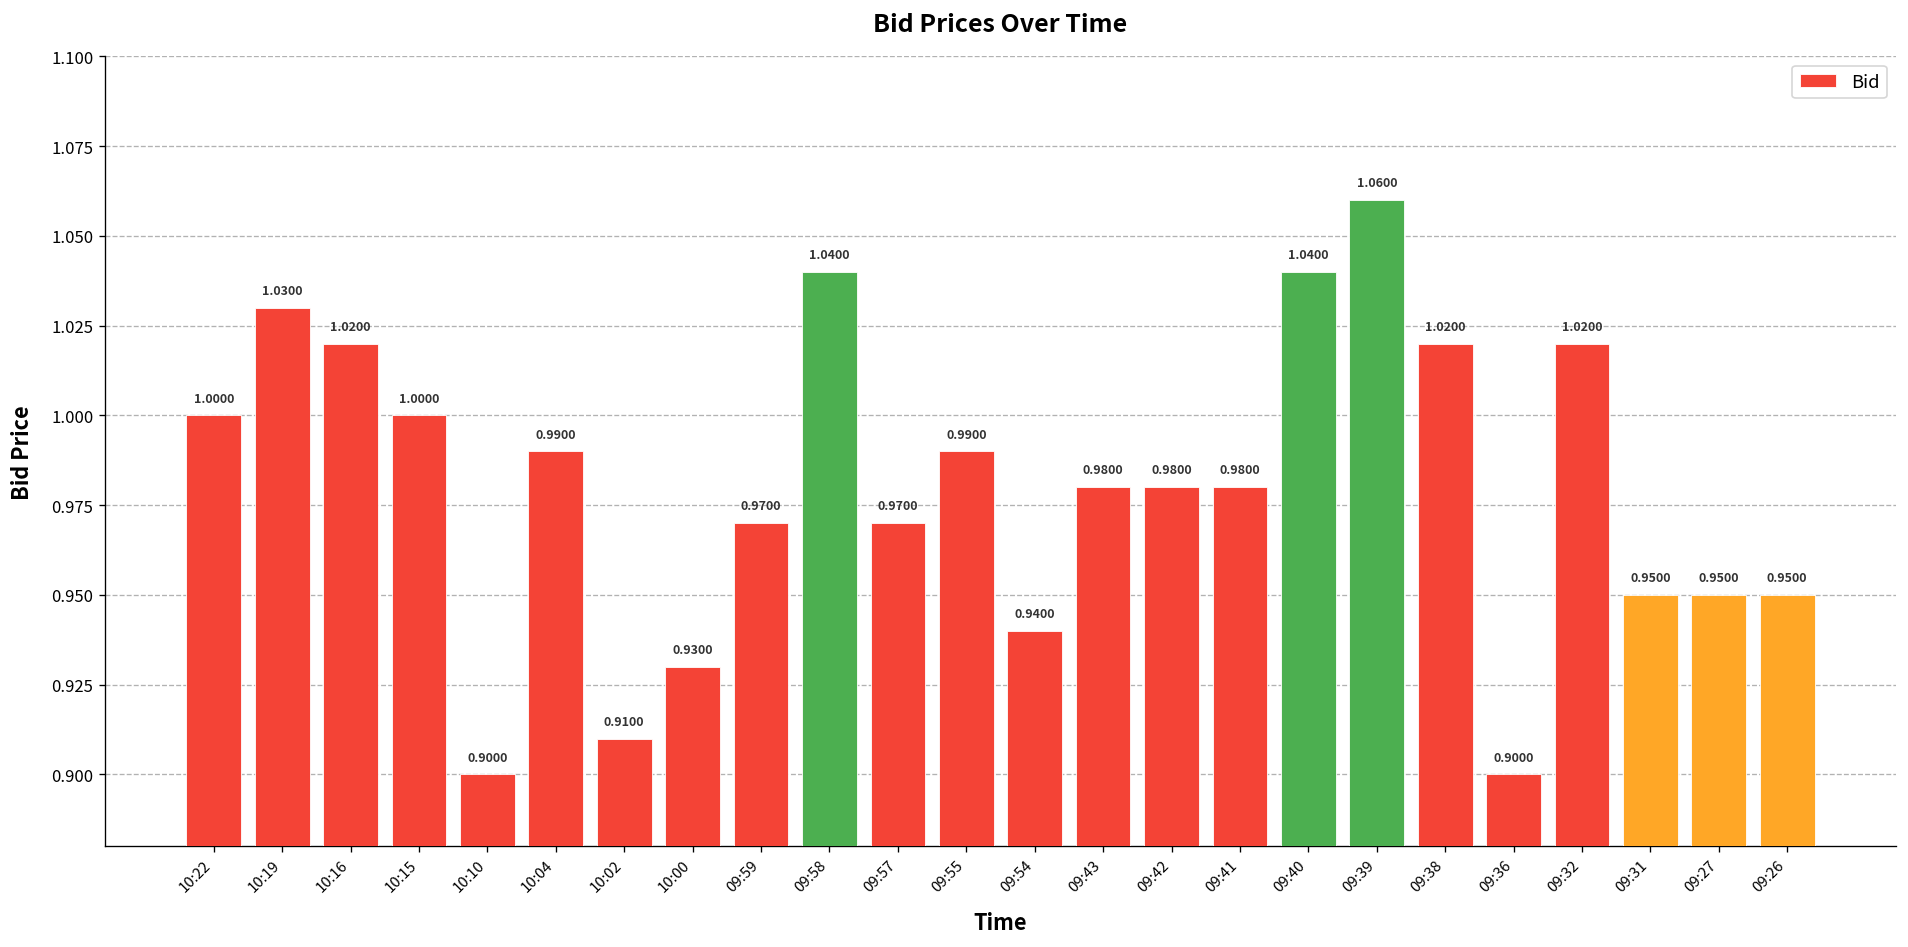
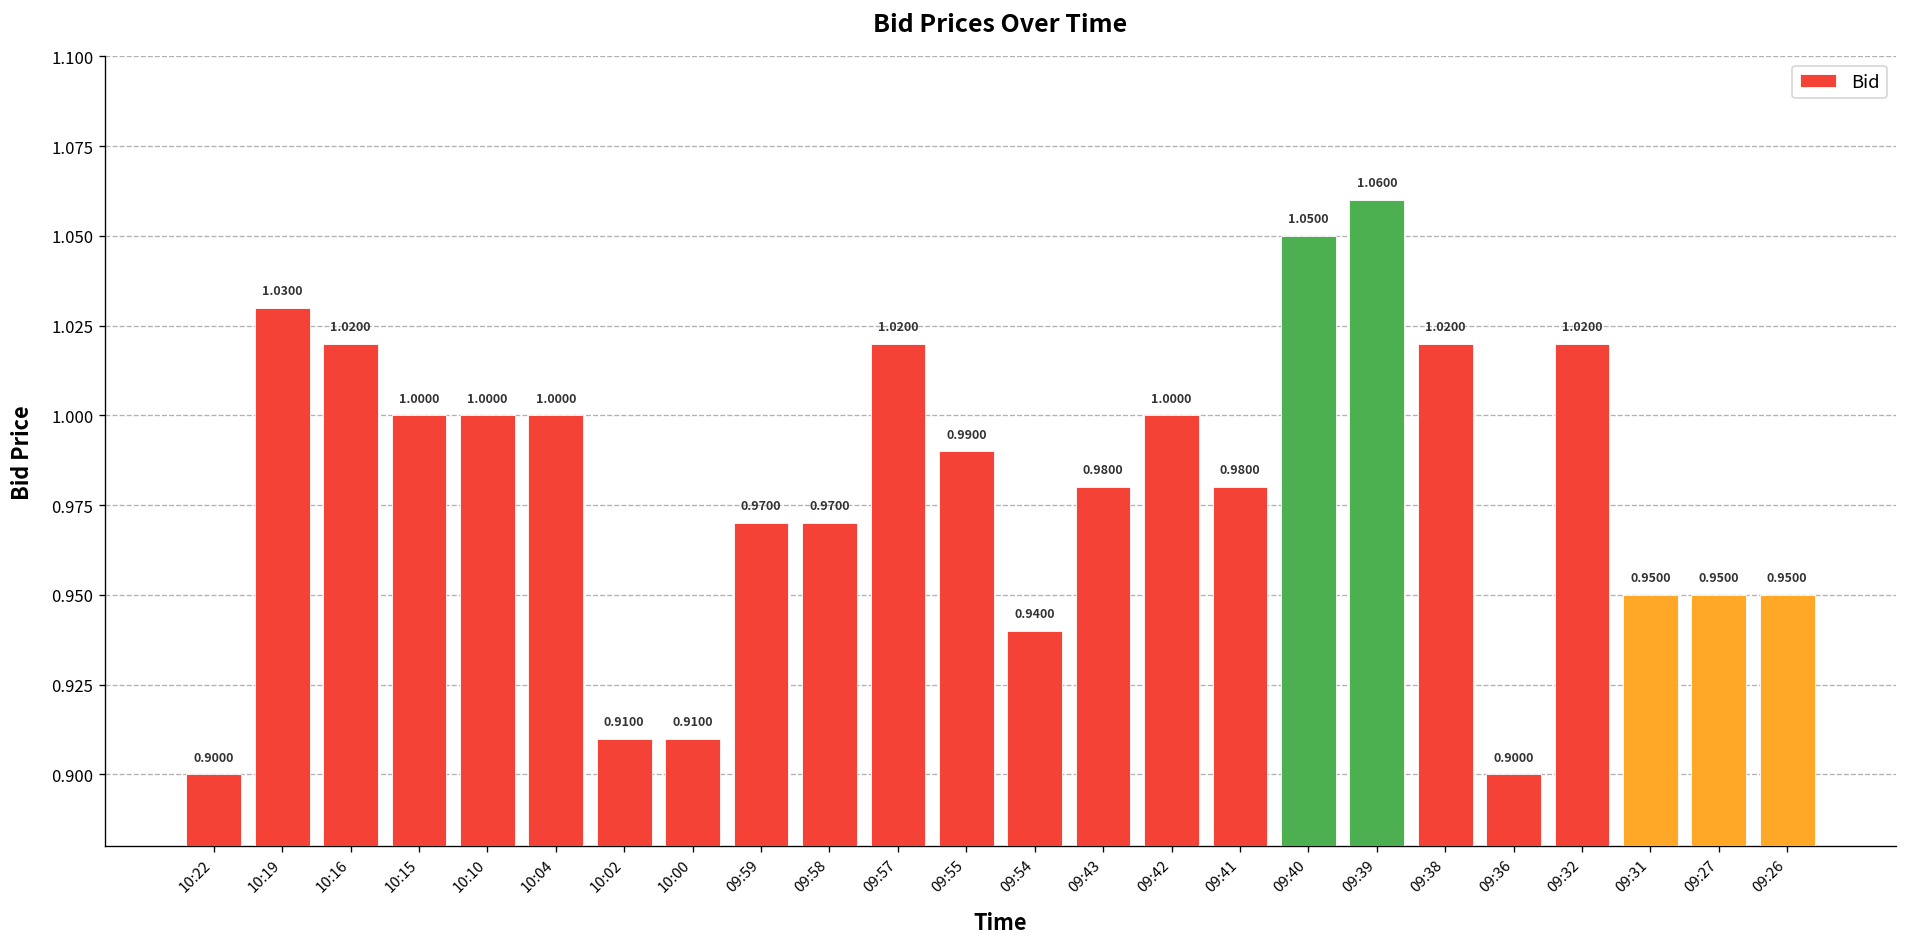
10:22: 1.0000 -> 0.9000
10:10: 0.9000 -> 1.0000
10:04: 0.9900 -> 1.0000
10:00: 0.9300 -> 0.9100
09:58: 1.0400 -> 0.9700
09:57: 0.9700 -> 1.0200
09:42: 0.9800 -> 1.0000
09:40: 1.0400 -> 1.0500
